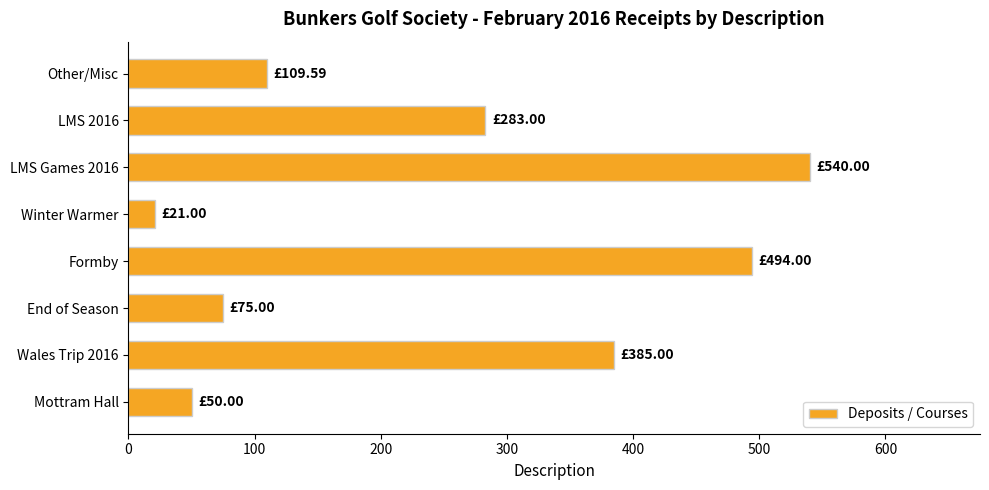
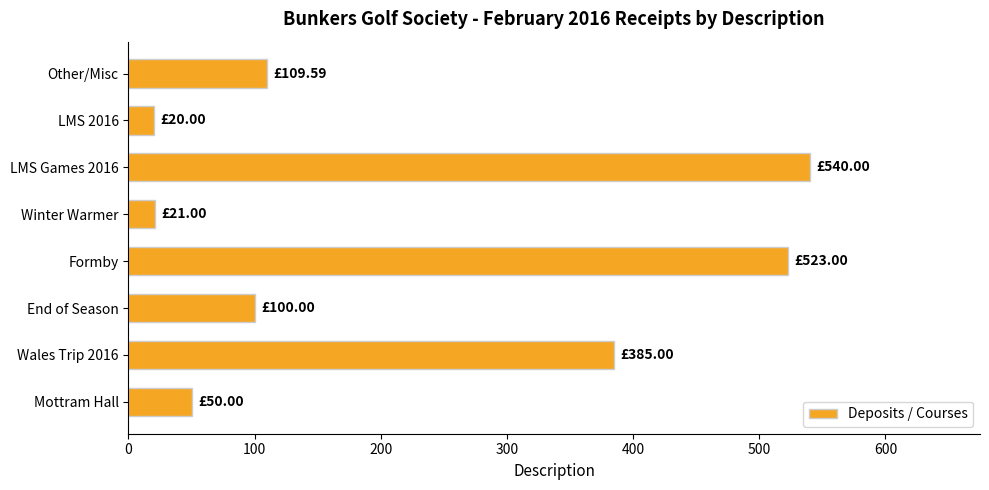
LMS 2016: £283.00 -> £20.00
Formby: £494.00 -> £523.00
End of Season: £75.00 -> £100.00
